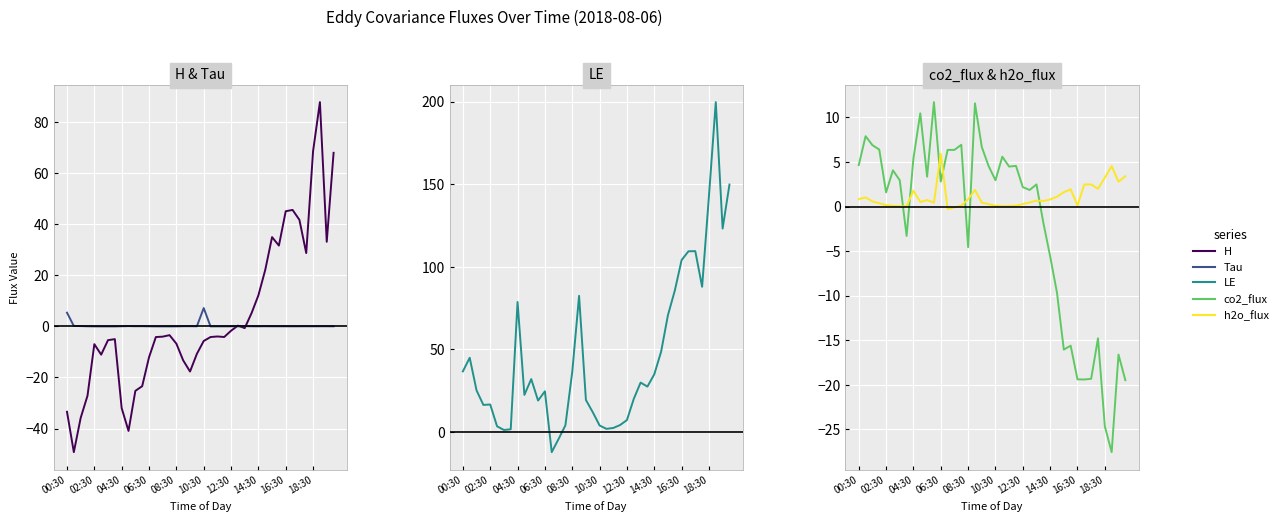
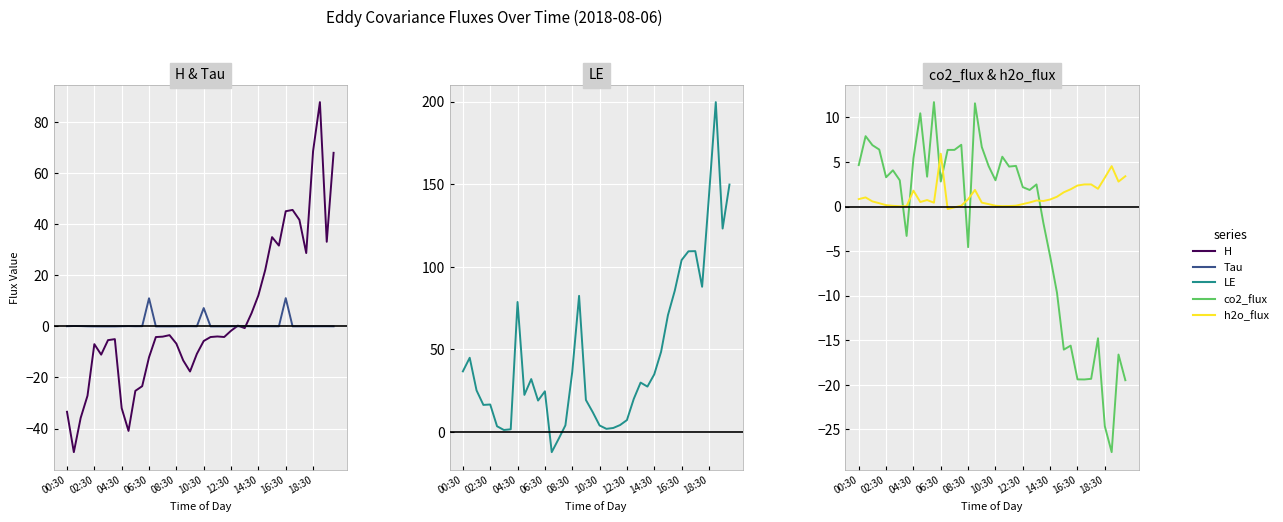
H & Tau, Tau, 00:30: 5 -> 0
H & Tau, Tau, 06:30: 0 -> 11
H & Tau, Tau, 16:30: 0 -> 11
co2_flux & h2o_flux, co2_flux, 02:30: 2 -> 3
co2_flux & h2o_flux, h2o_flux, 16:30: 0 -> 2
